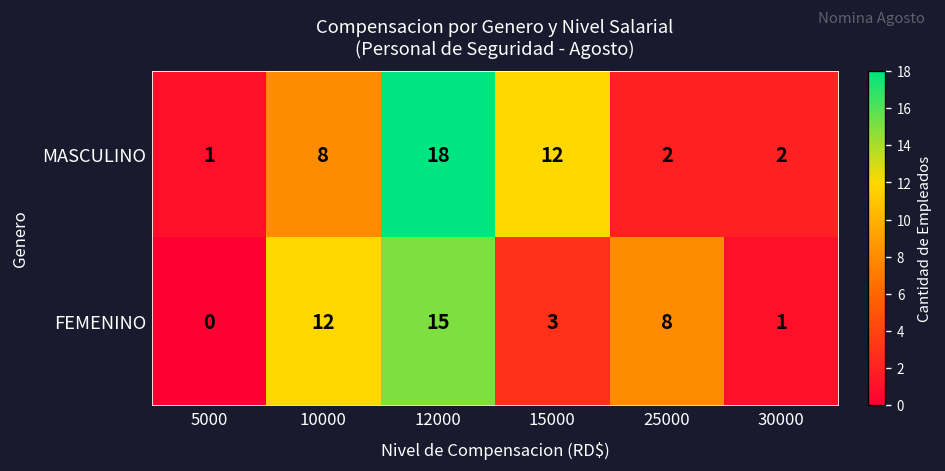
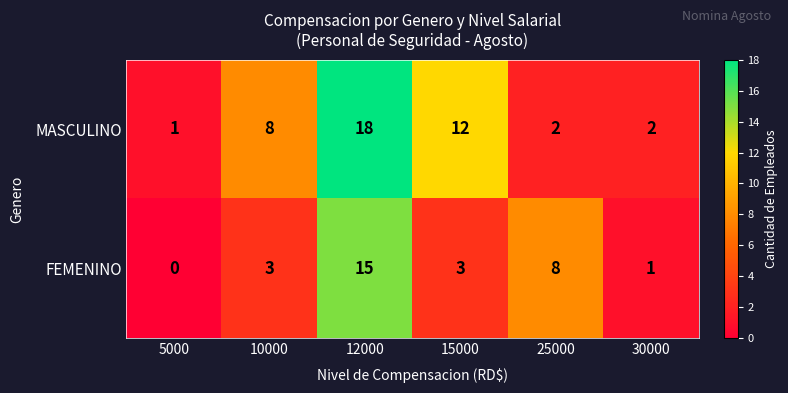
FEMENINO, 10000: 12 -> 3
